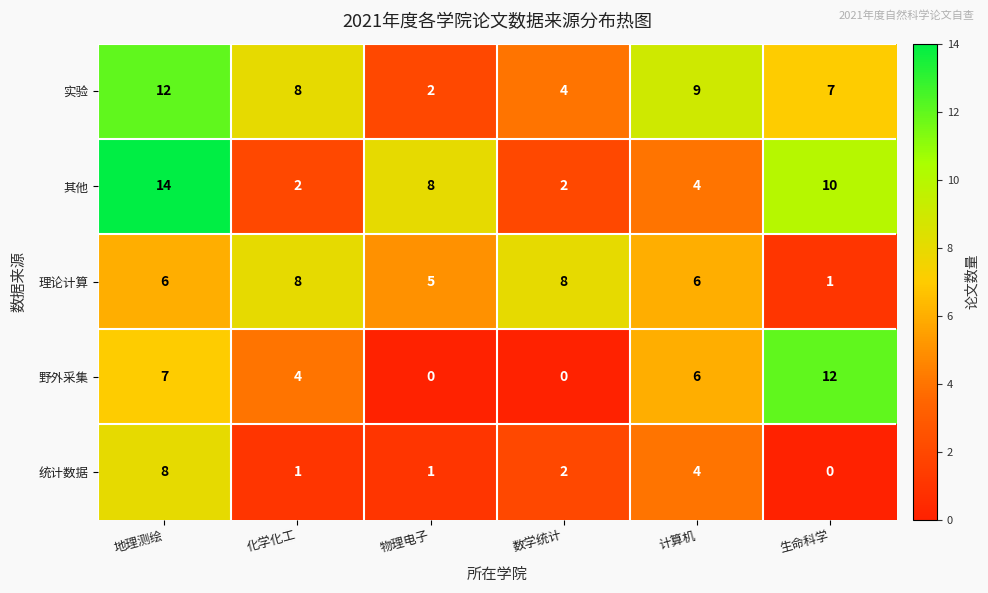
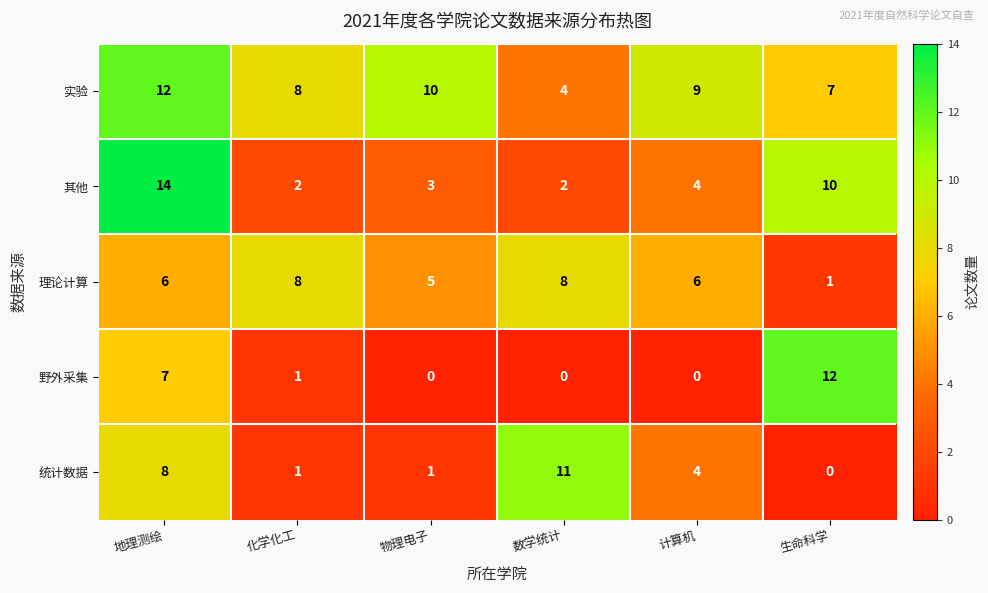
实验, 物理电子: 2 -> 10
其他, 物理电子: 8 -> 3
野外采集, 化学化工: 4 -> 1
野外采集, 计算机: 6 -> 0
统计数据, 数学统计: 2 -> 11
